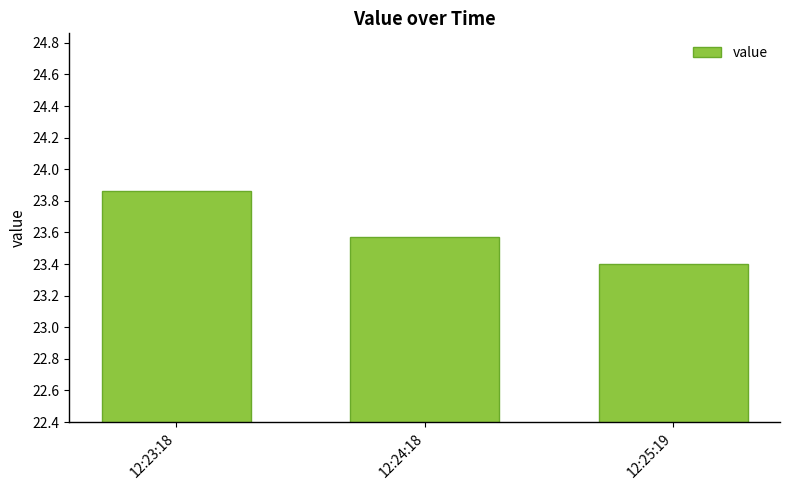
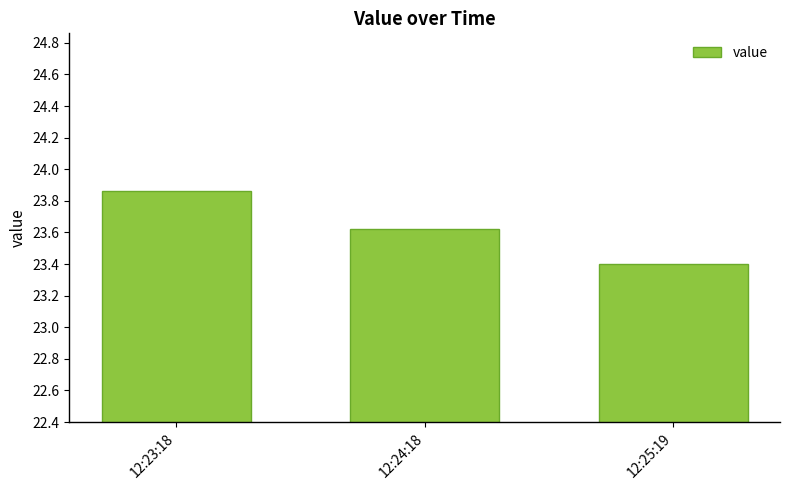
12:24:18: 23.57 -> 23.62
